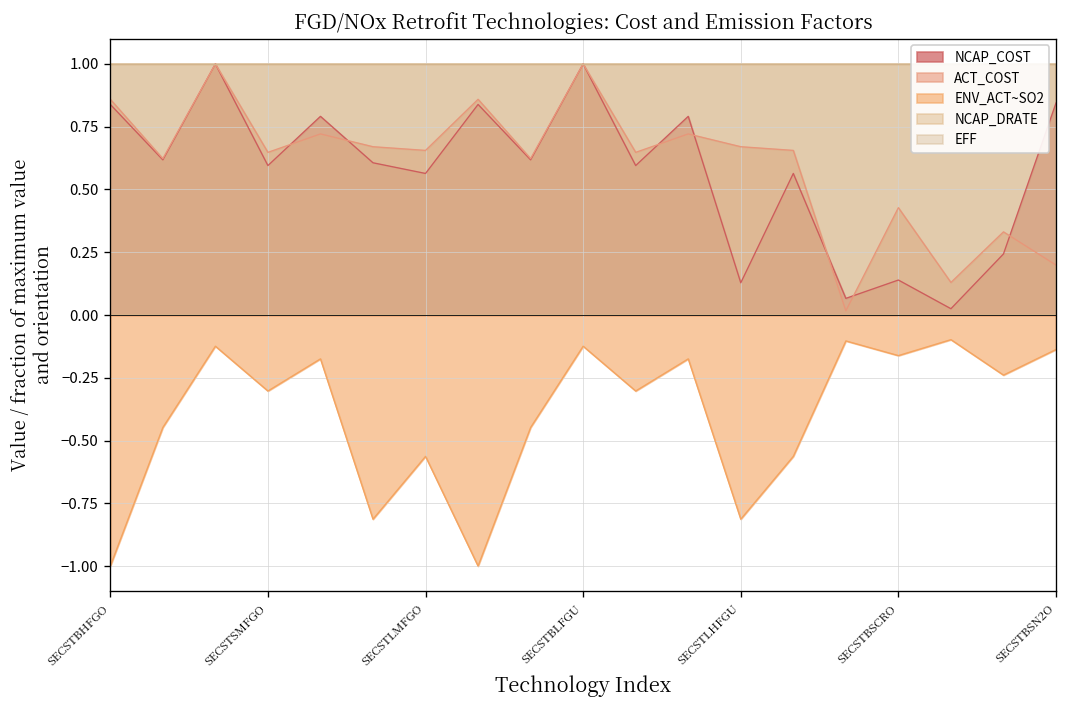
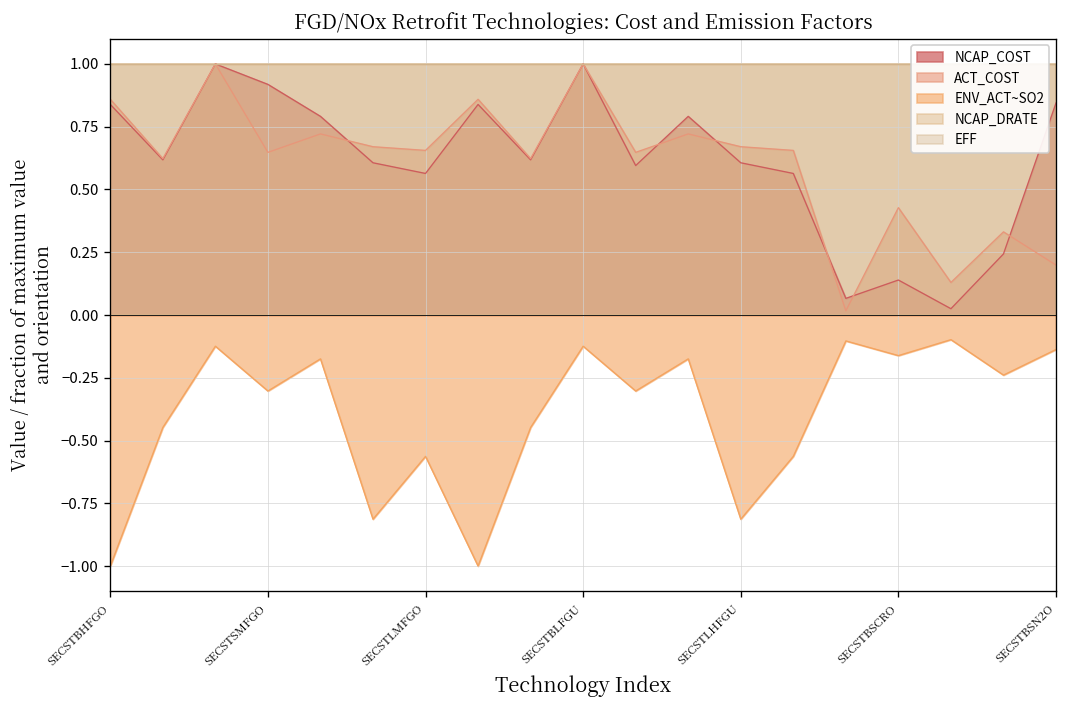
NCAP_COST, SECSTSMFGO: 0.60 -> 0.92
NCAP_COST, SECSTLHFGU: 0.13 -> 0.61
